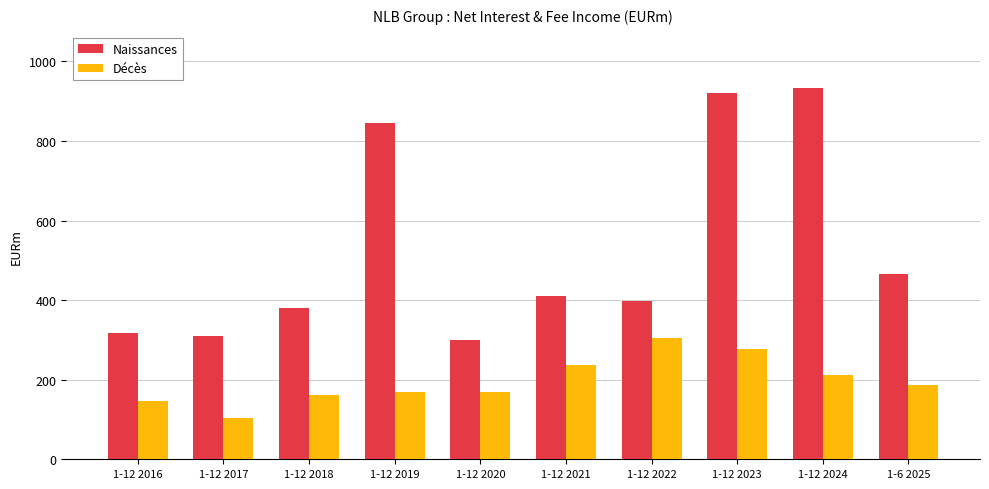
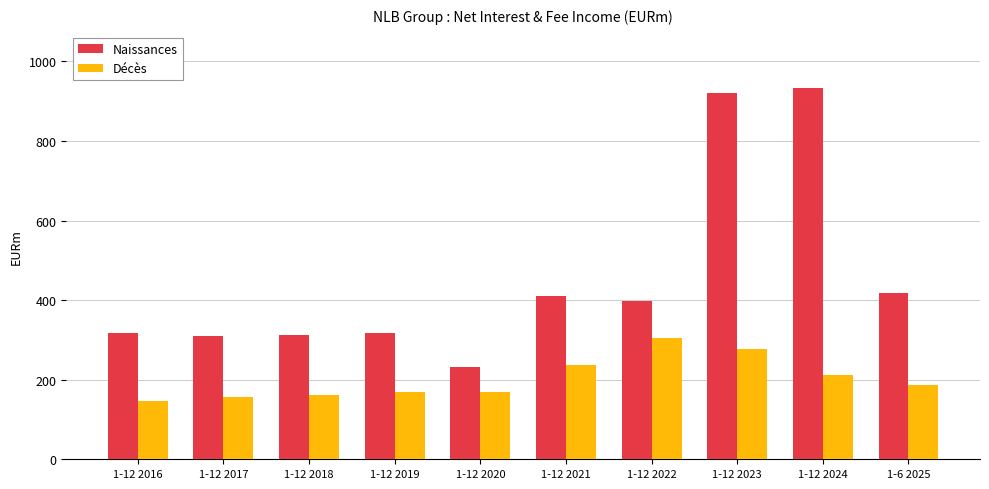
Décès, 1-12 2017: 100 -> 160
Naissances, 1-12 2018: 380 -> 310
Naissances, 1-12 2019: 840 -> 320
Naissances, 1-12 2020: 300 -> 230
Naissances, 1-6 2025: 470 -> 420
